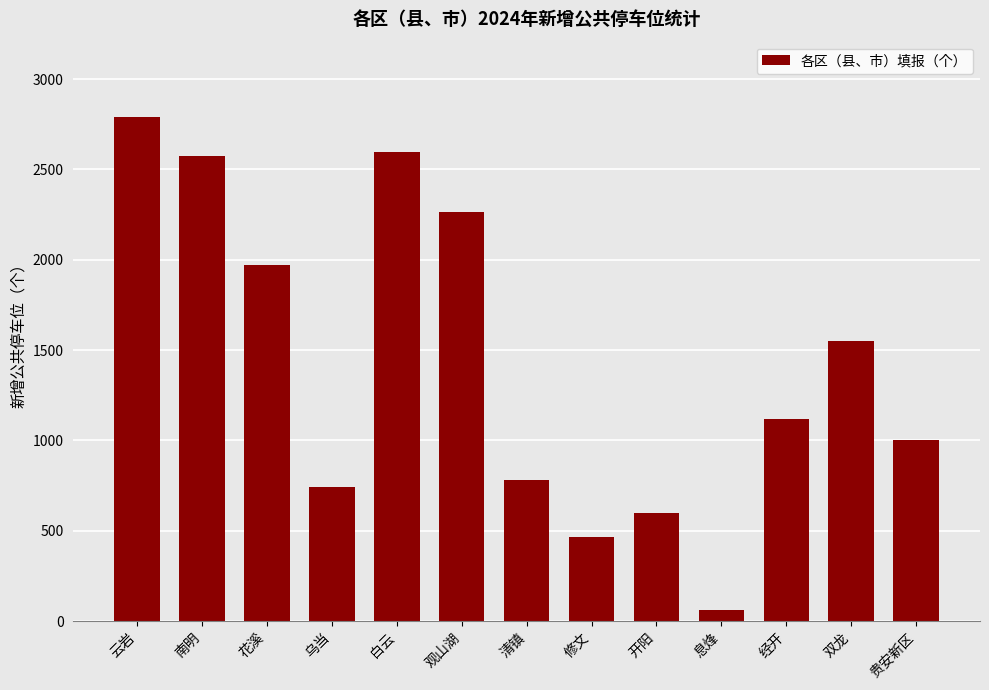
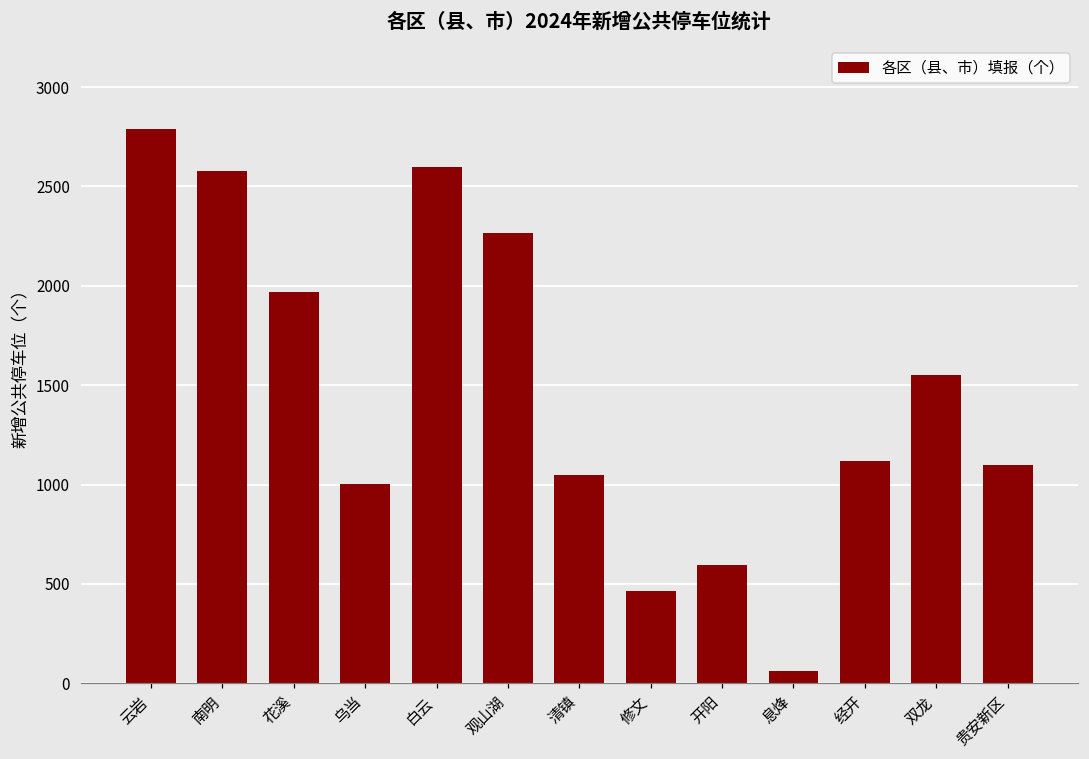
乌当: 750 -> 1000
清镇: 780 -> 1050
贵安新区: 1000 -> 1100
